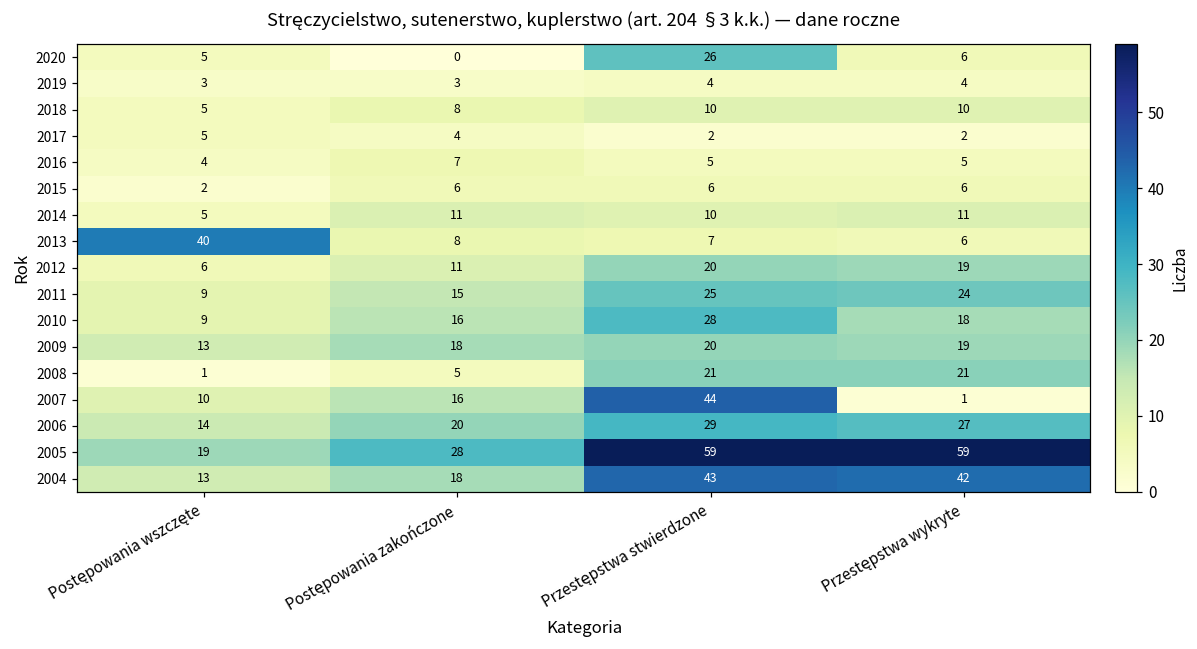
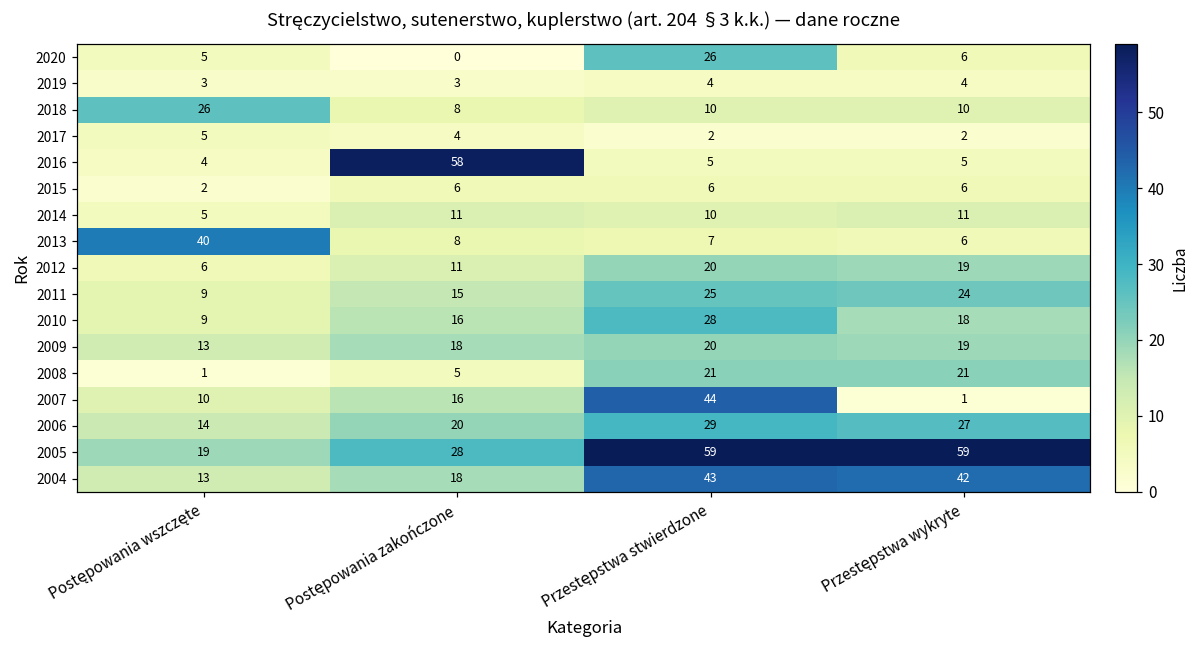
2018, Postępowania wszczęte: 5 -> 26
2016, Postępowania zakończone: 7 -> 58
